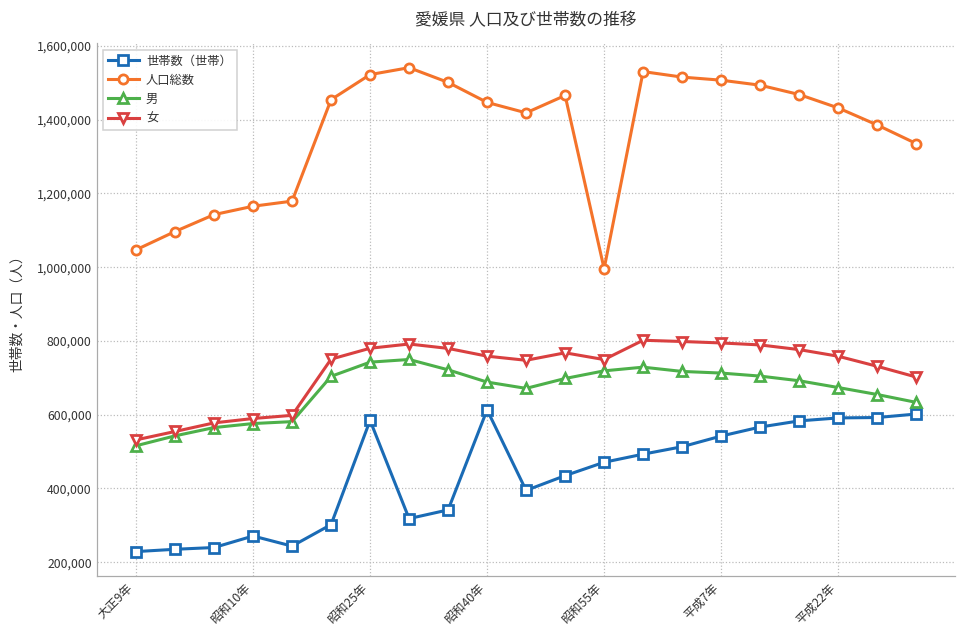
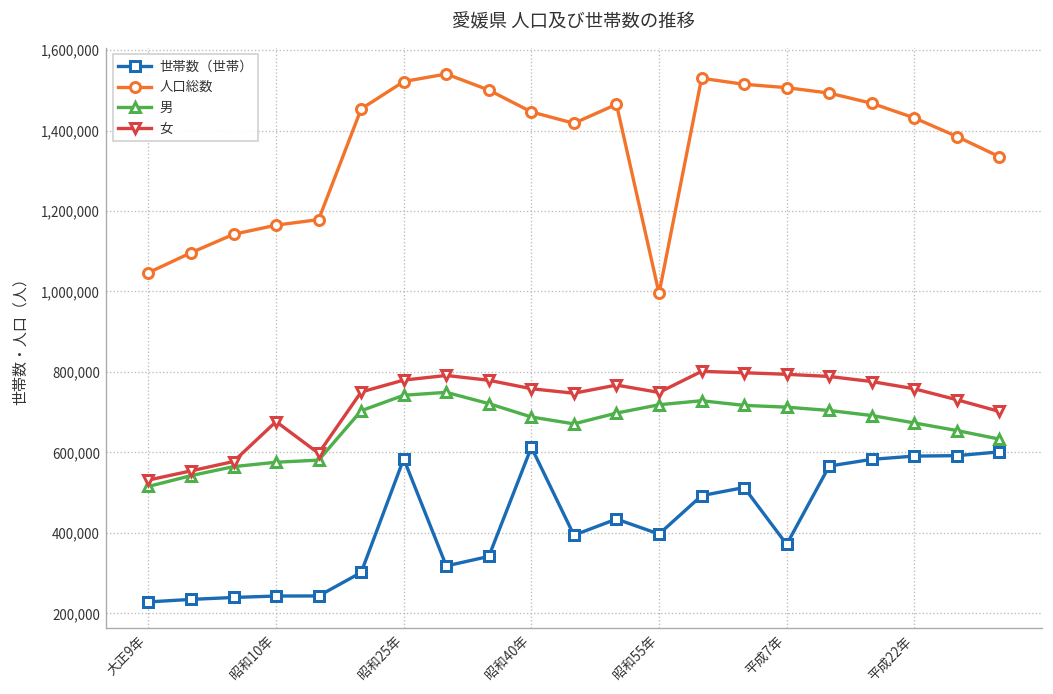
世帯数（世帯）, 昭和10年: 270,000 -> 240,000
女, 昭和10年: 590,000 -> 680,000
世帯数（世帯）, 昭和55年: 470,000 -> 400,000
世帯数（世帯）, 平成7年: 540,000 -> 370,000
